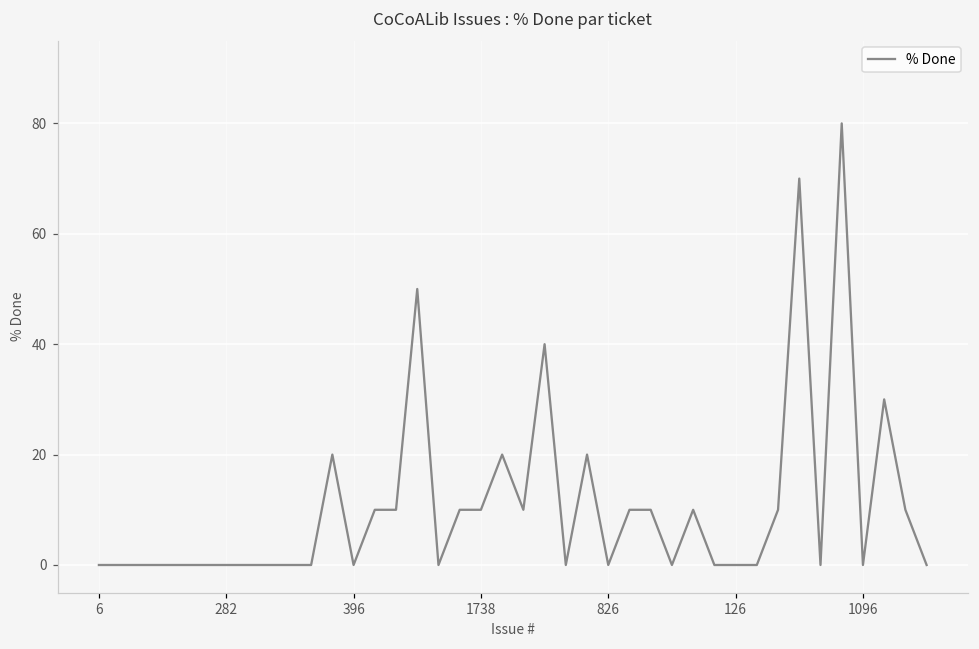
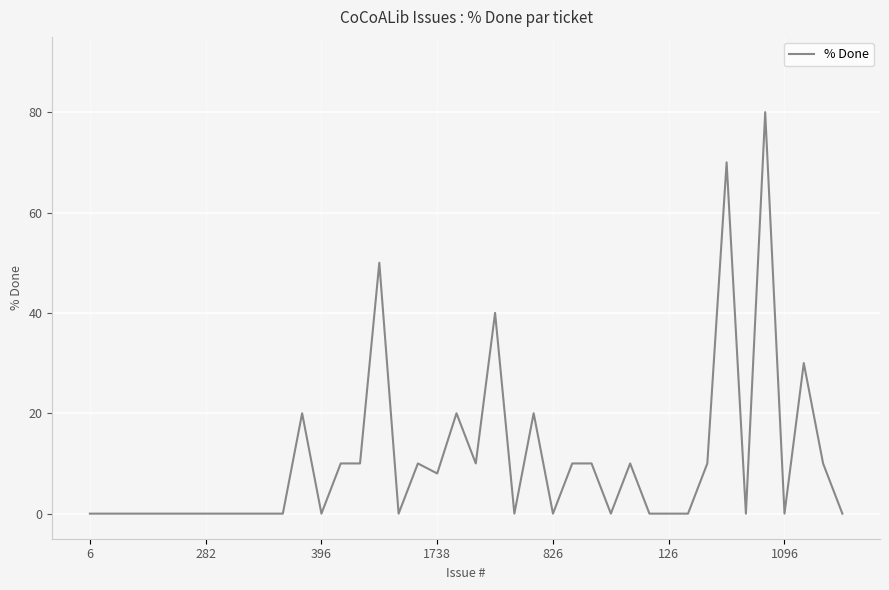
1738: 10 -> 8
